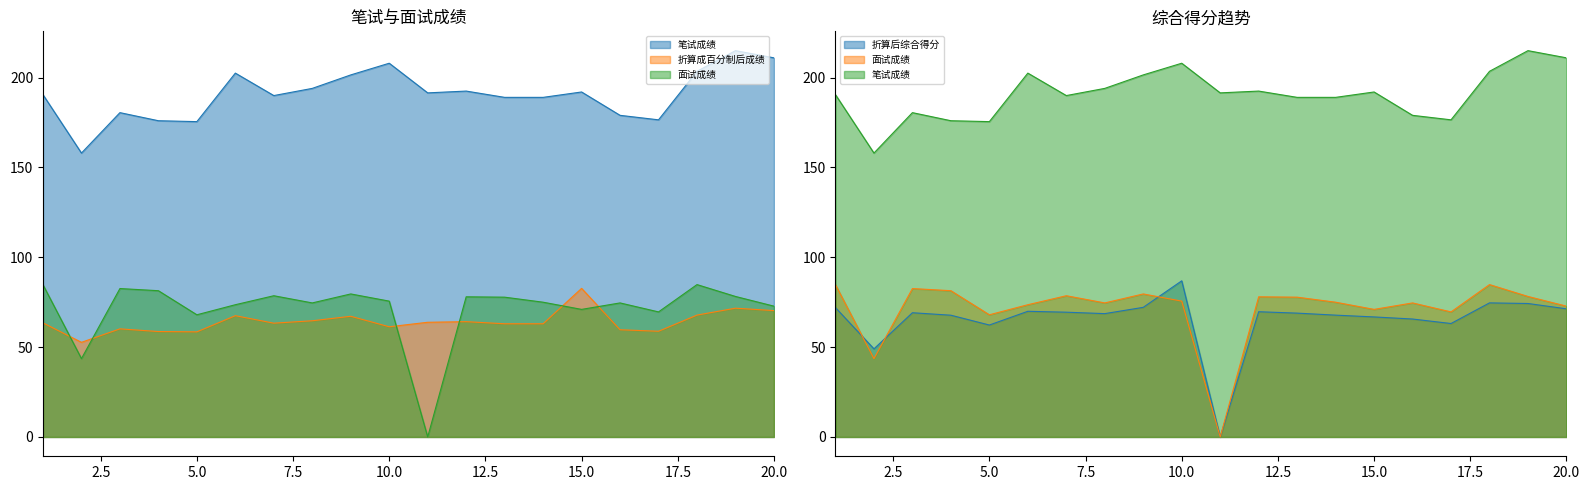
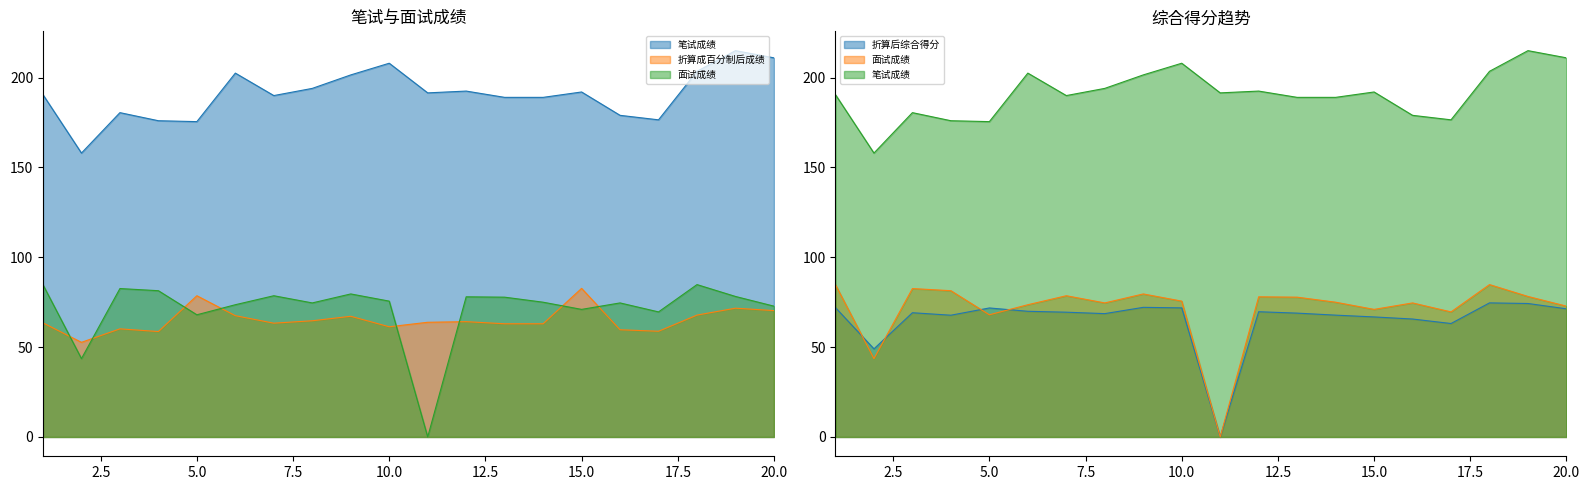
笔试与面试成绩, 折算成百分制后成绩, 5.0: 59 -> 79
综合得分趋势, 折算后综合得分, 5.0: 62 -> 72
综合得分趋势, 折算后综合得分, 10.0: 87 -> 72
